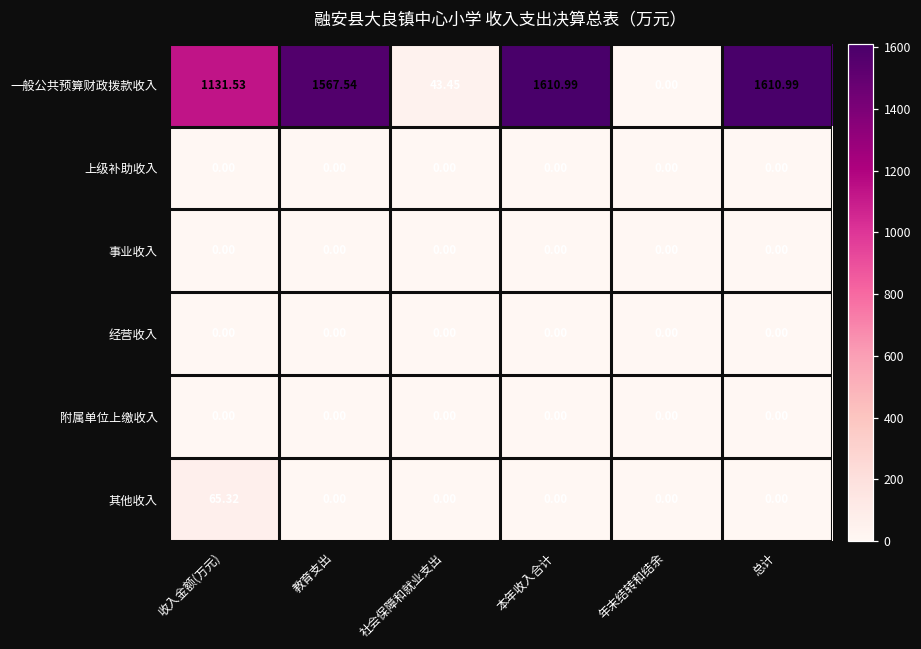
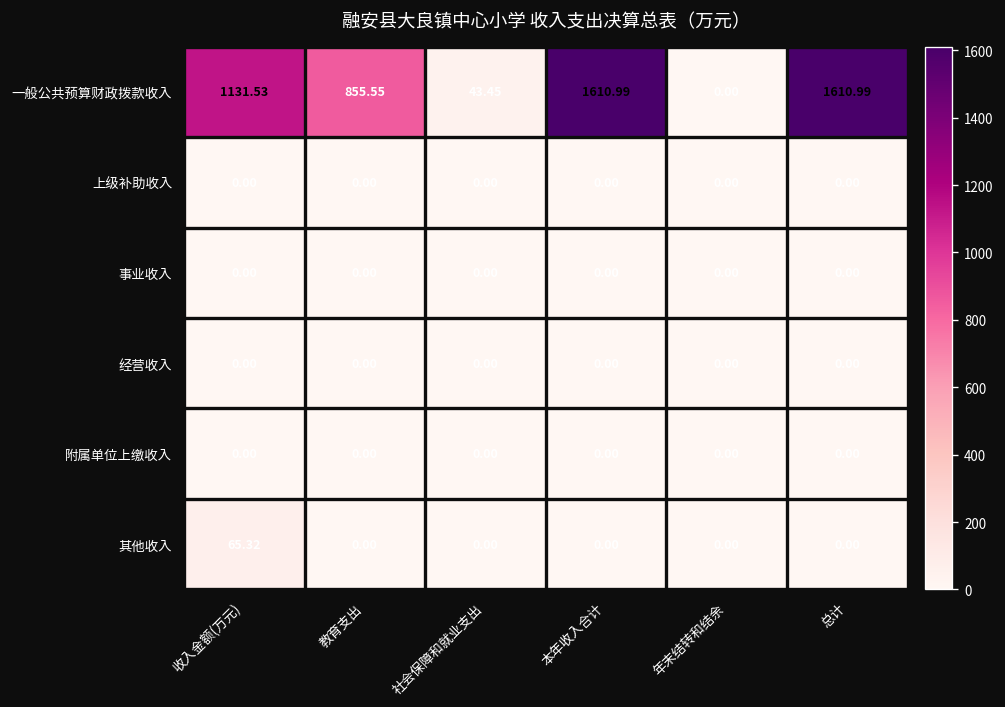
一般公共预算财政拨款收入, 教育支出: 1567.54 -> 855.55
